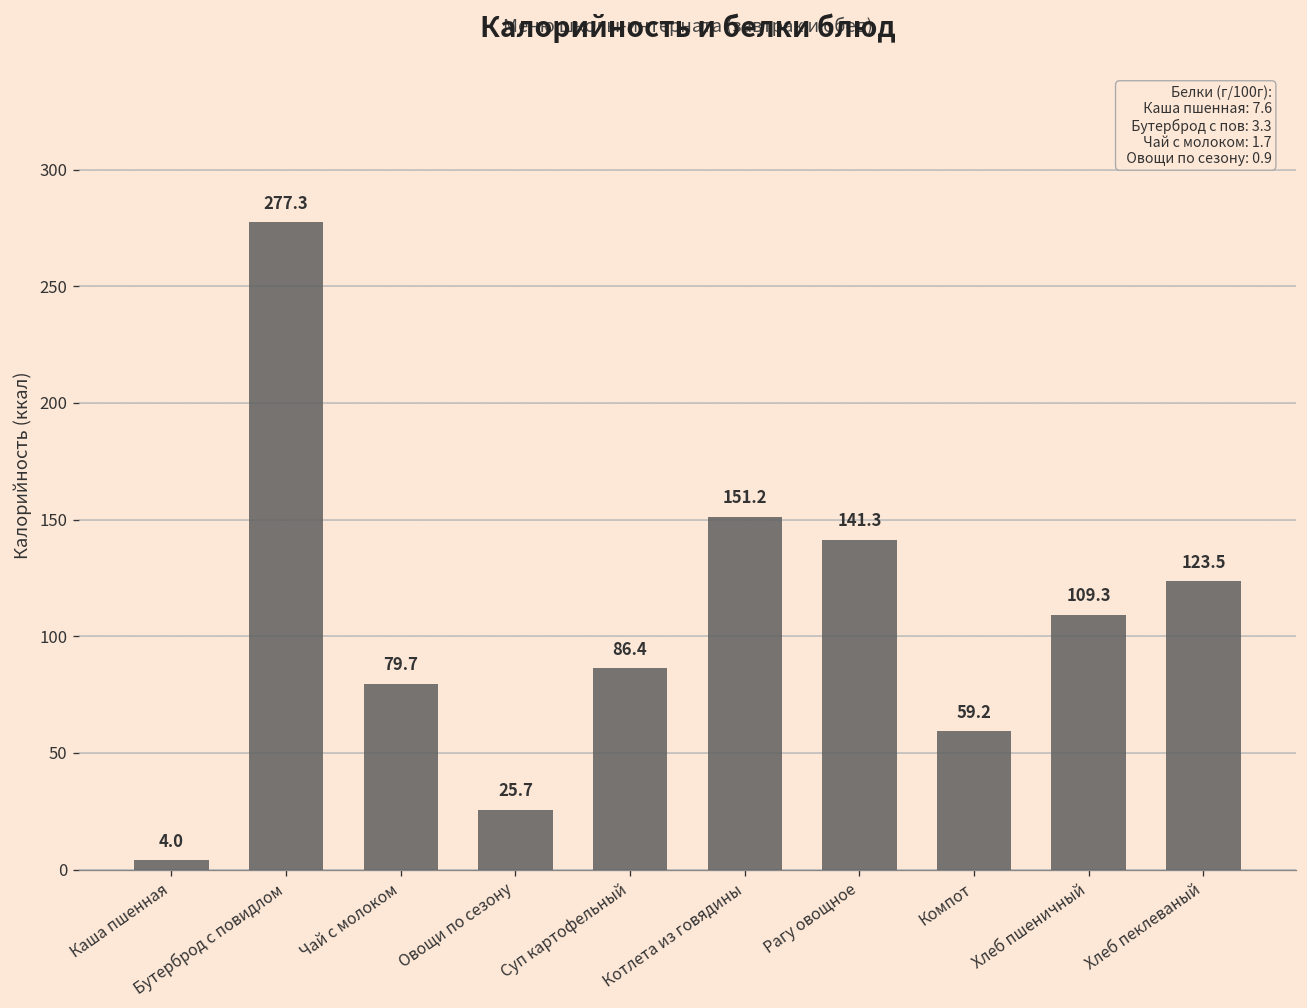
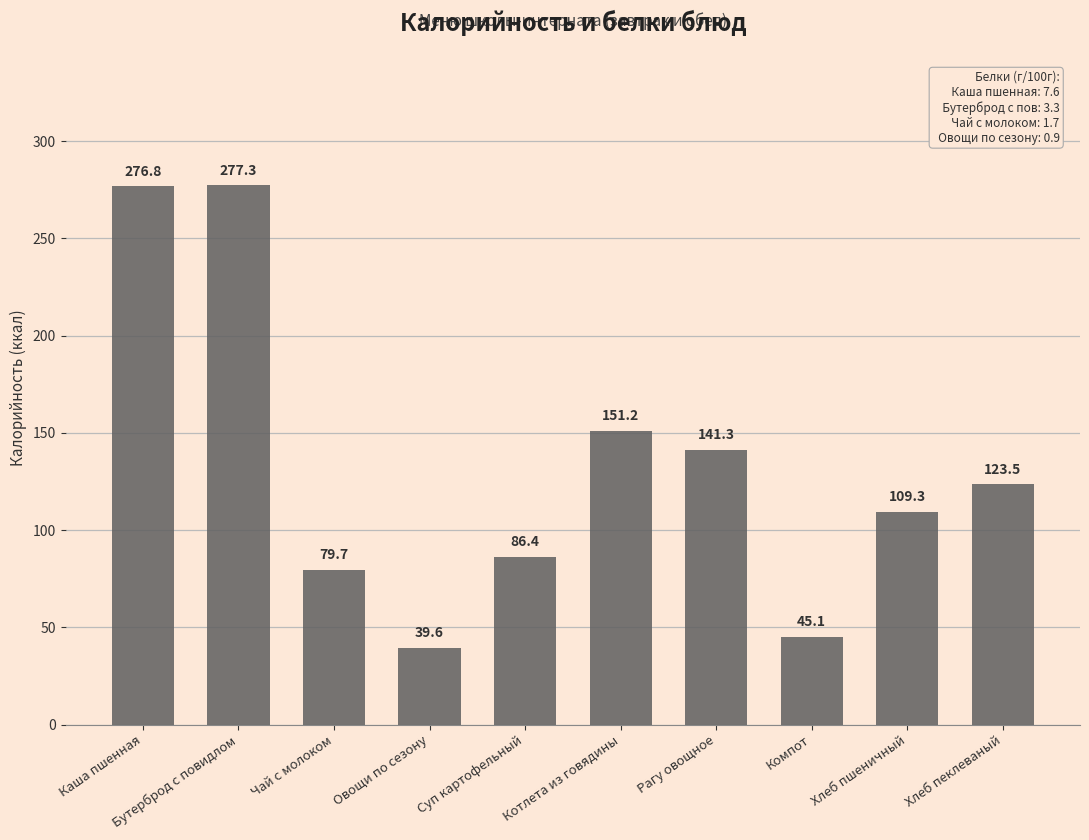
Каша пшенная: 4.0 -> 276.8
Овощи по сезону: 25.7 -> 39.6
Компот: 59.2 -> 45.1
